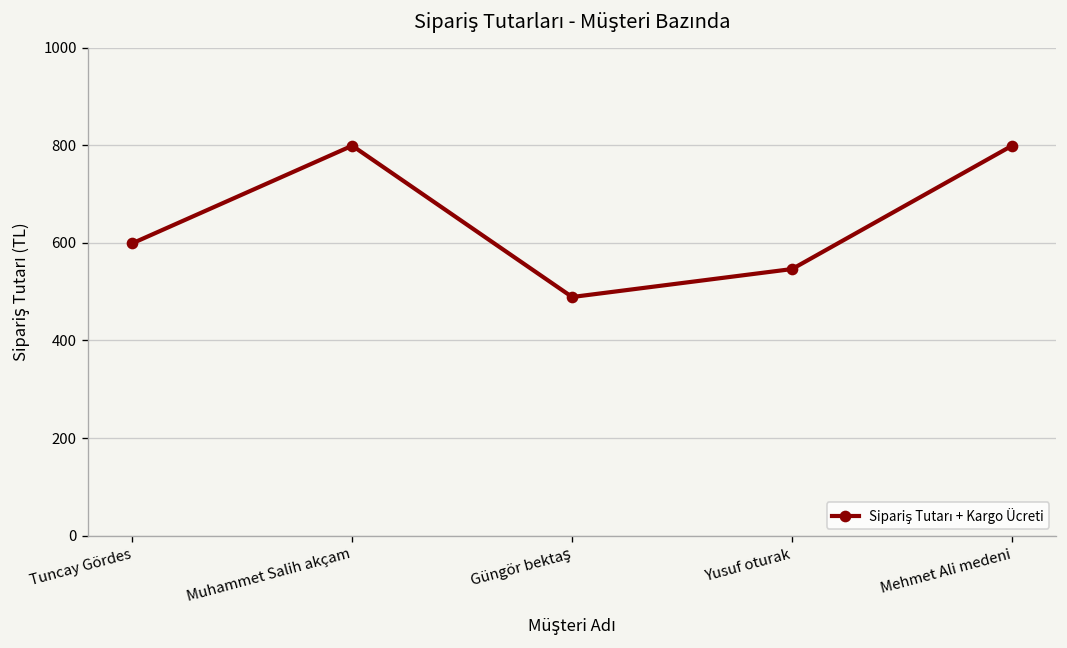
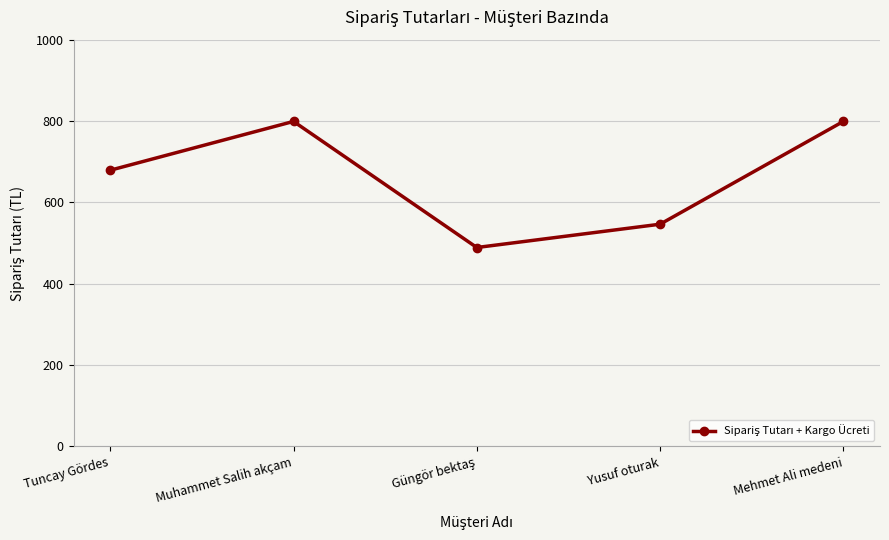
Tuncay Gördes: 600 -> 680
